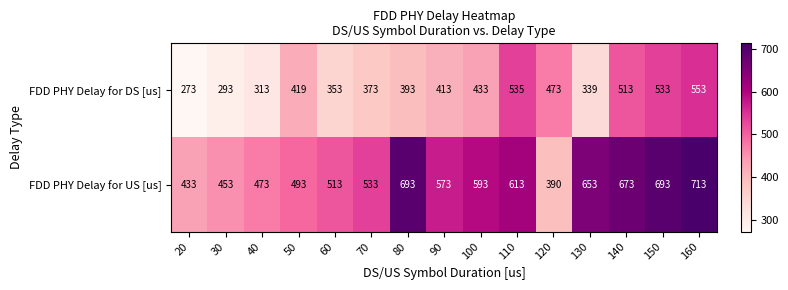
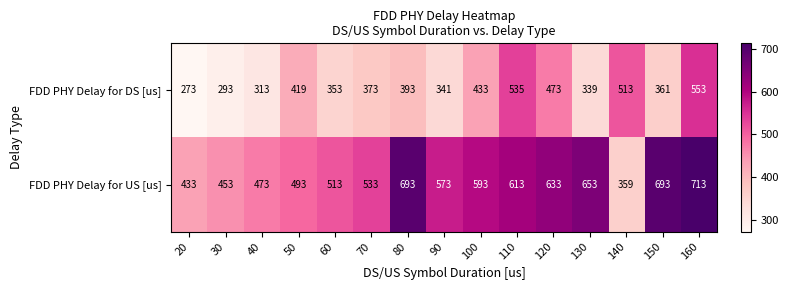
FDD PHY Delay for DS [us], 90: 413 -> 341
FDD PHY Delay for DS [us], 150: 533 -> 361
FDD PHY Delay for US [us], 120: 390 -> 633
FDD PHY Delay for US [us], 140: 673 -> 359
